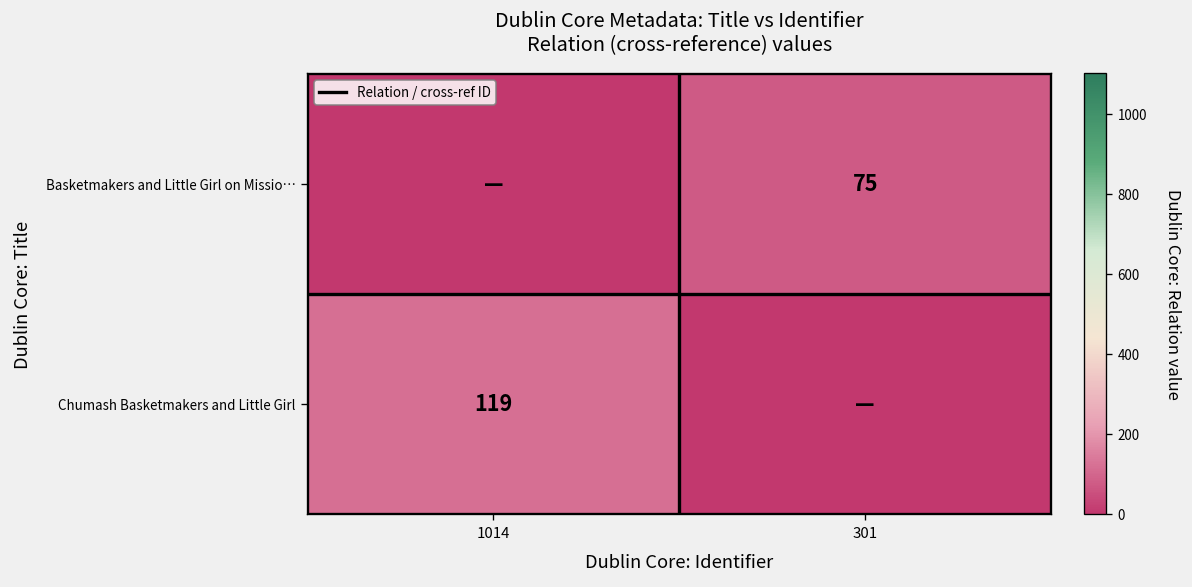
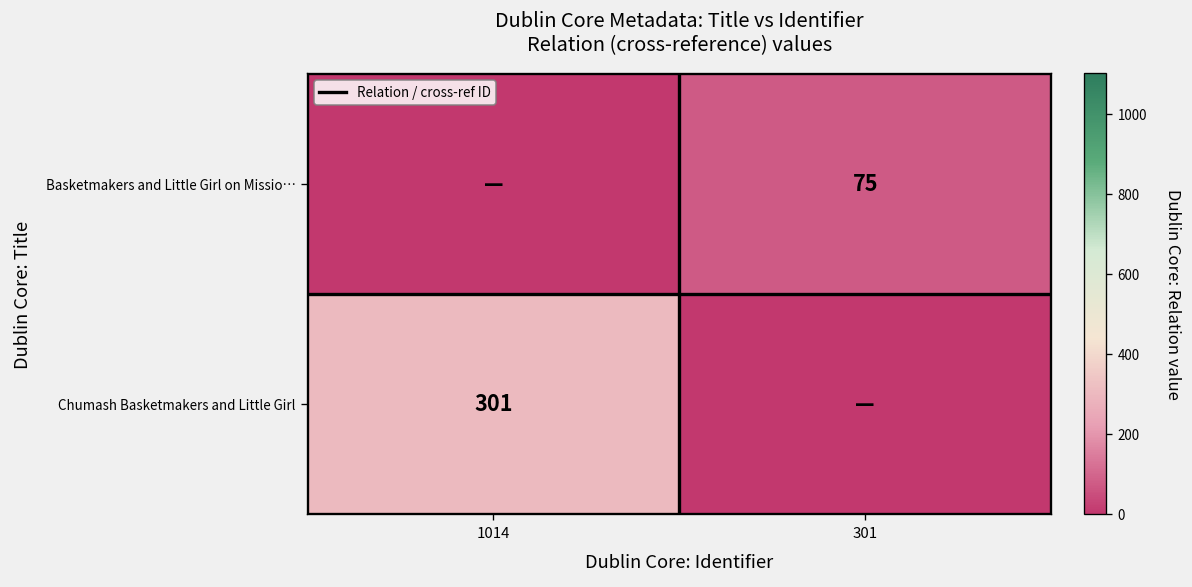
Chumash Basketmakers and Little Girl, 1014: 119 -> 301
